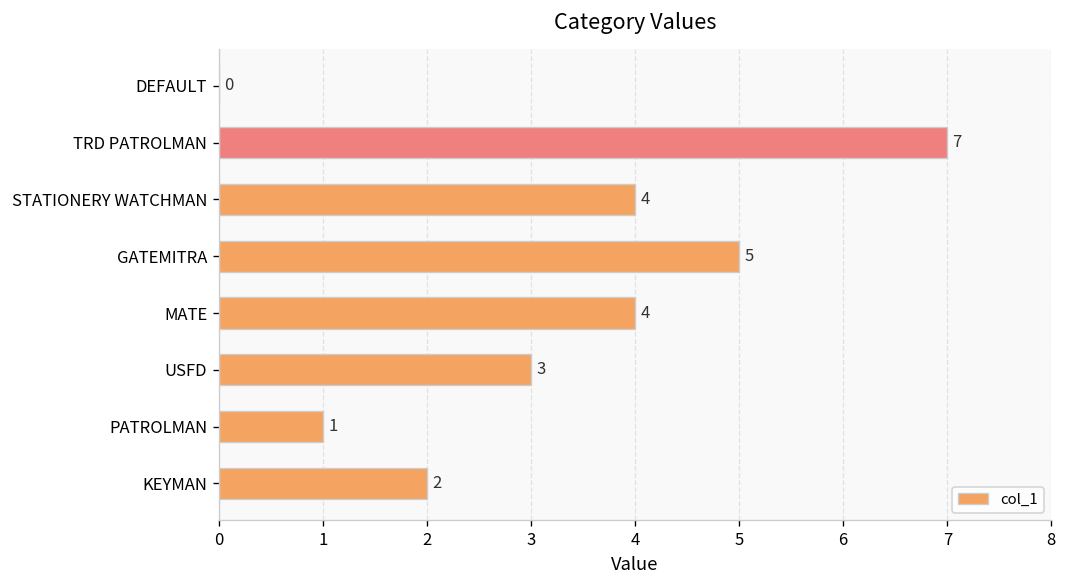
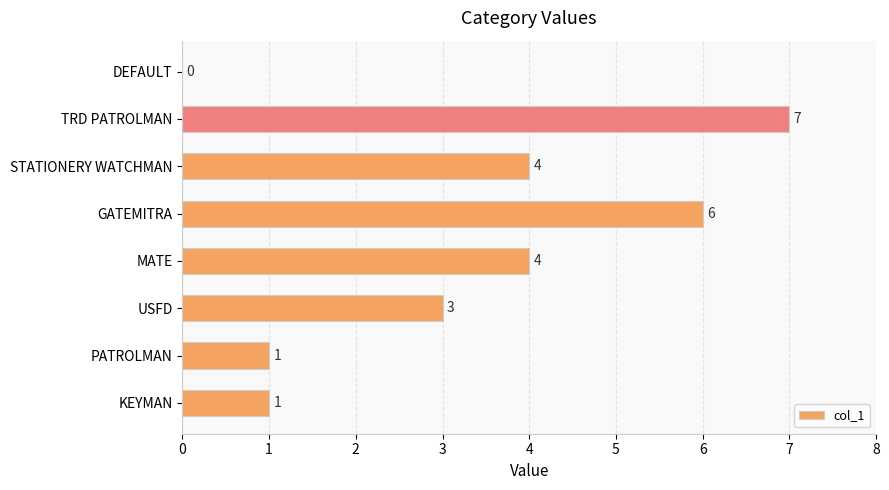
GATEMITRA: 5 -> 6
KEYMAN: 2 -> 1
